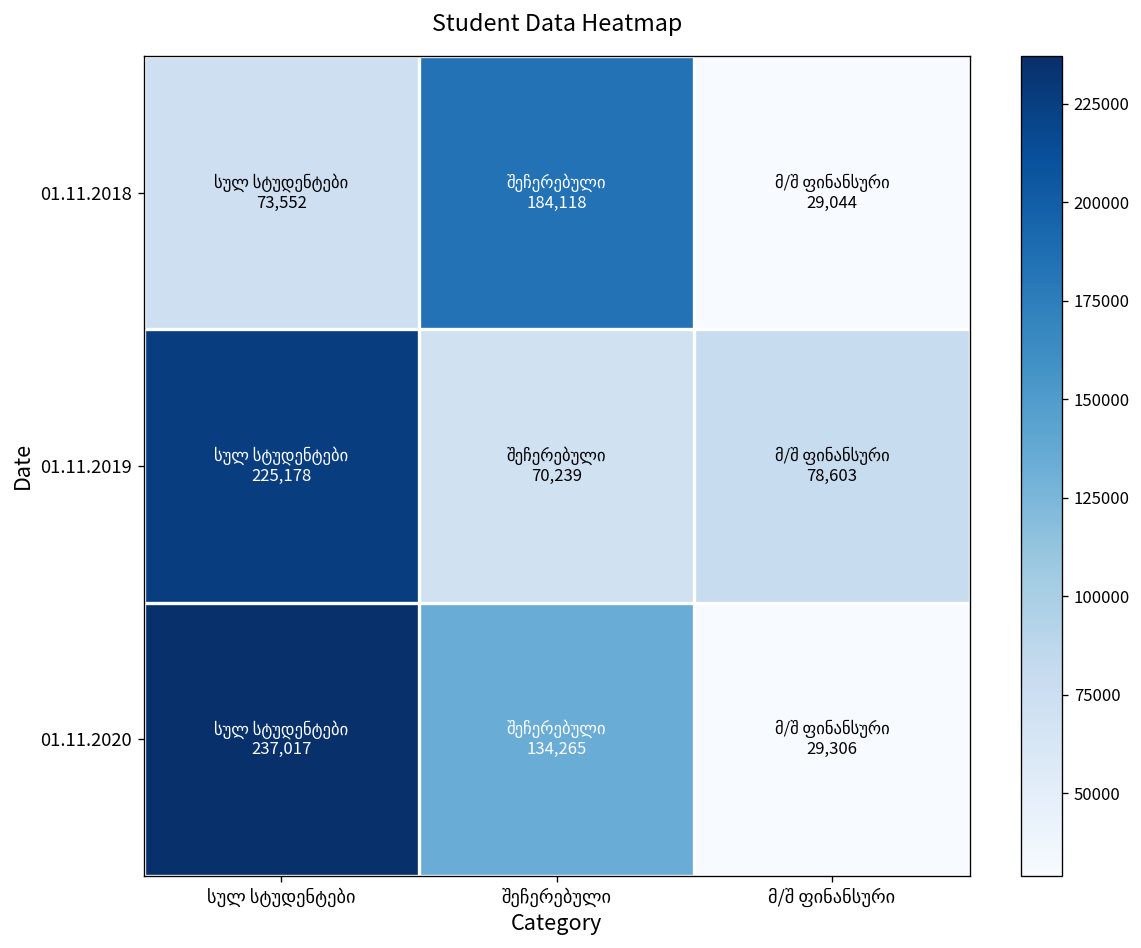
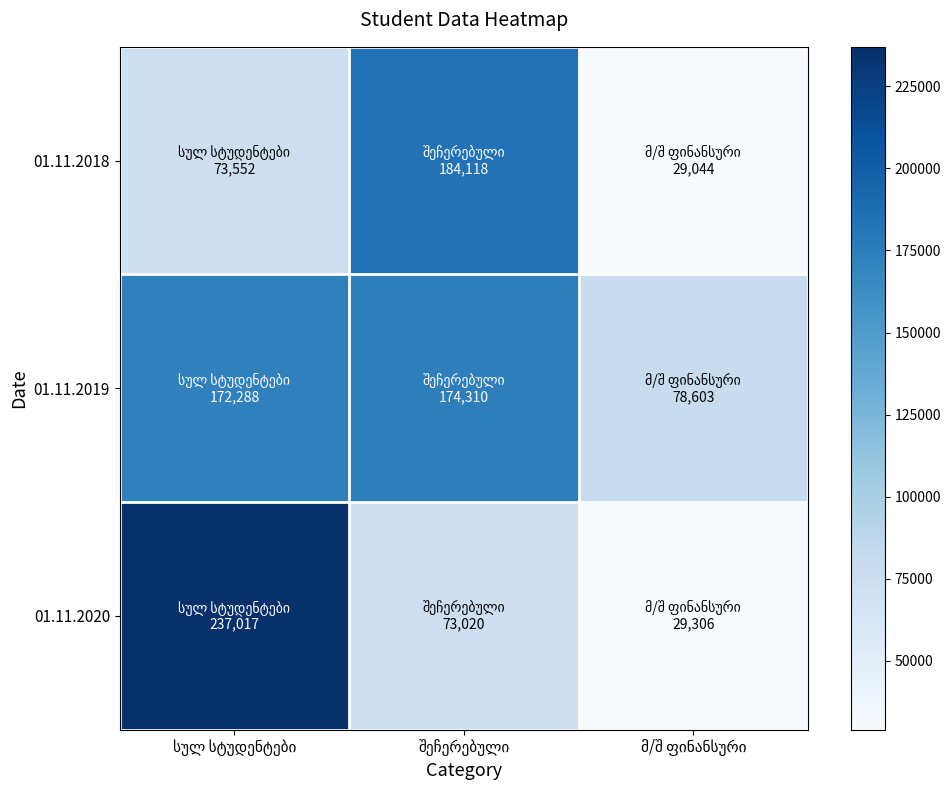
01.11.2019, სულ სტუდენტები: 225,178 -> 172,288
01.11.2019, შეჩერებული: 70,239 -> 174,310
01.11.2020, შეჩერებული: 134,265 -> 73,020
